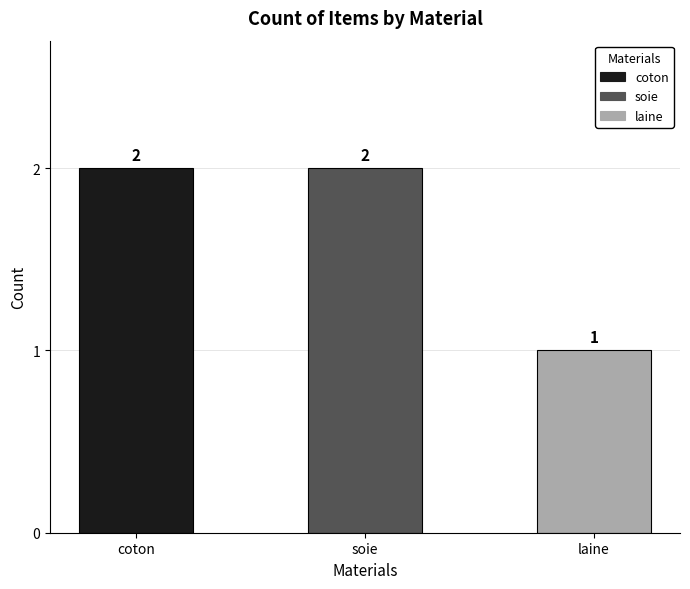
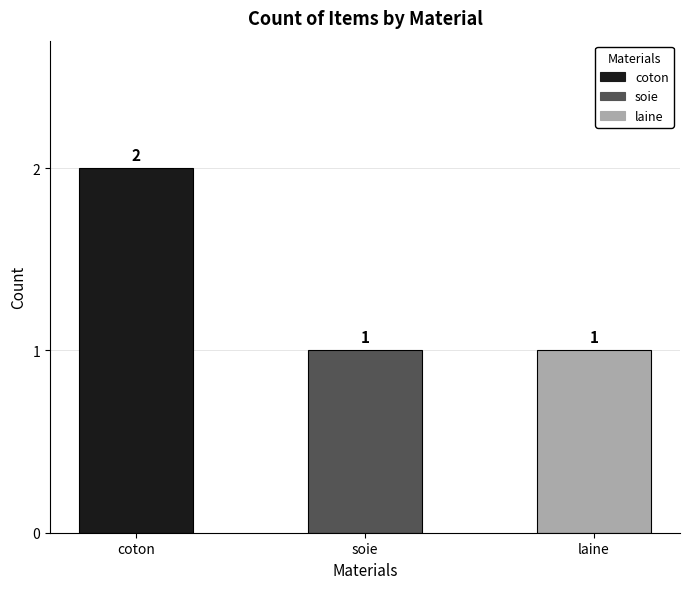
soie: 2 -> 1
